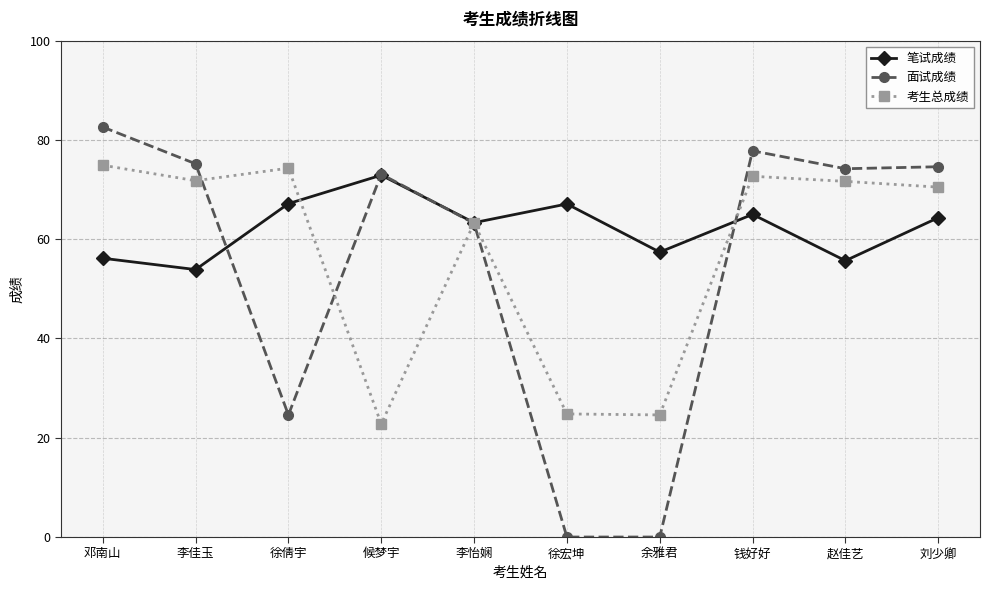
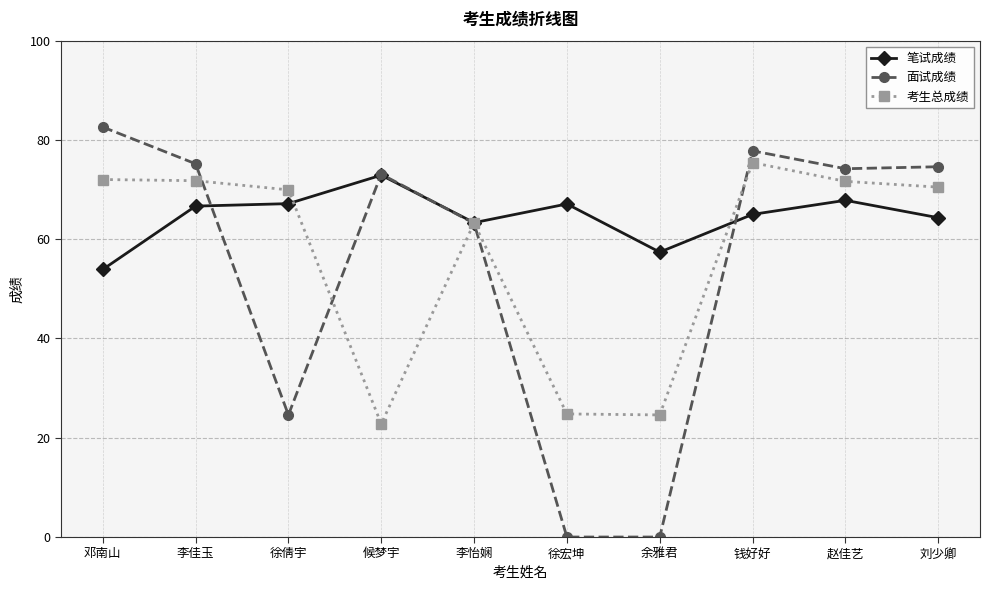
笔试成绩, 邓南山: 56 -> 54
考生总成绩, 邓南山: 75 -> 72
笔试成绩, 李佳玉: 54 -> 67
考生总成绩, 徐倩宇: 74 -> 70
考生总成绩, 钱好好: 73 -> 75
笔试成绩, 赵佳艺: 56 -> 68
